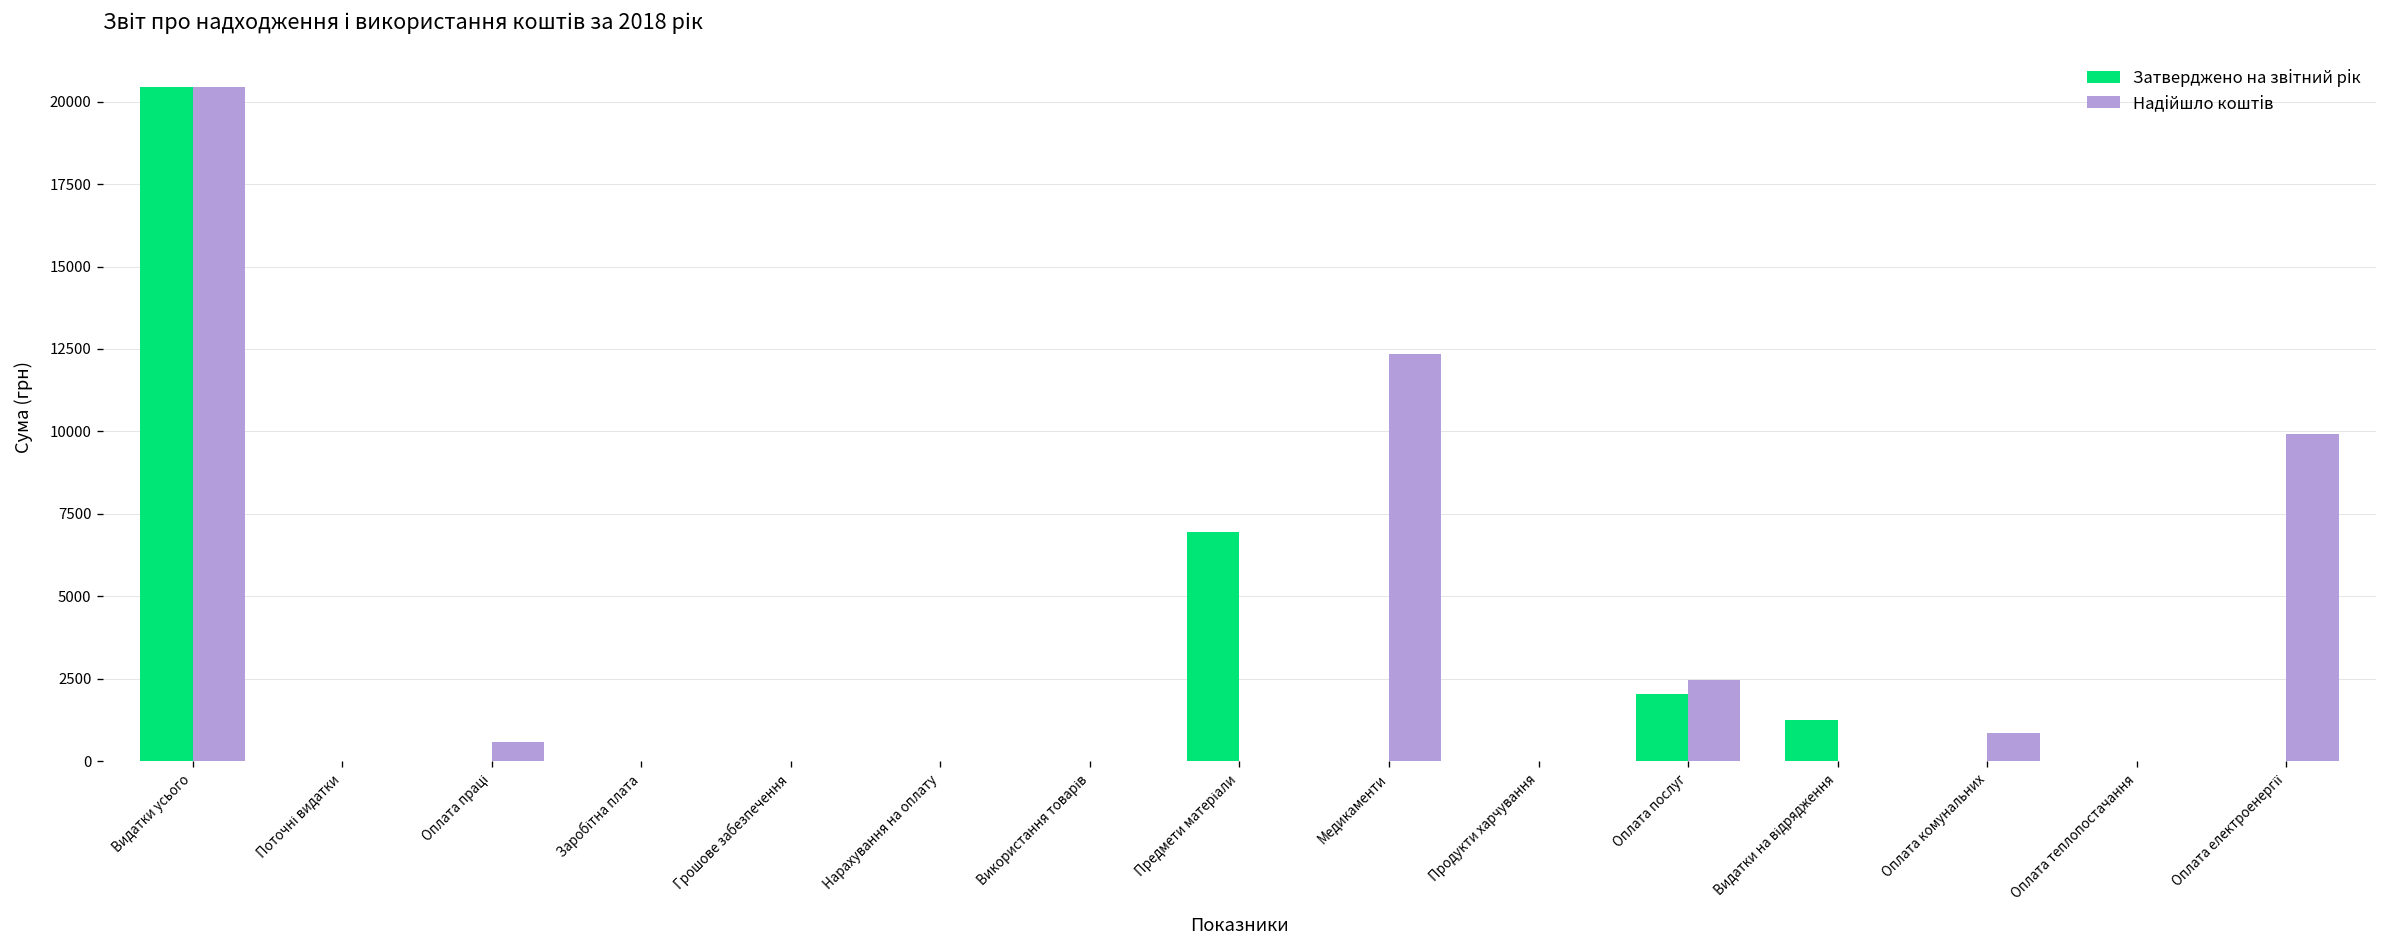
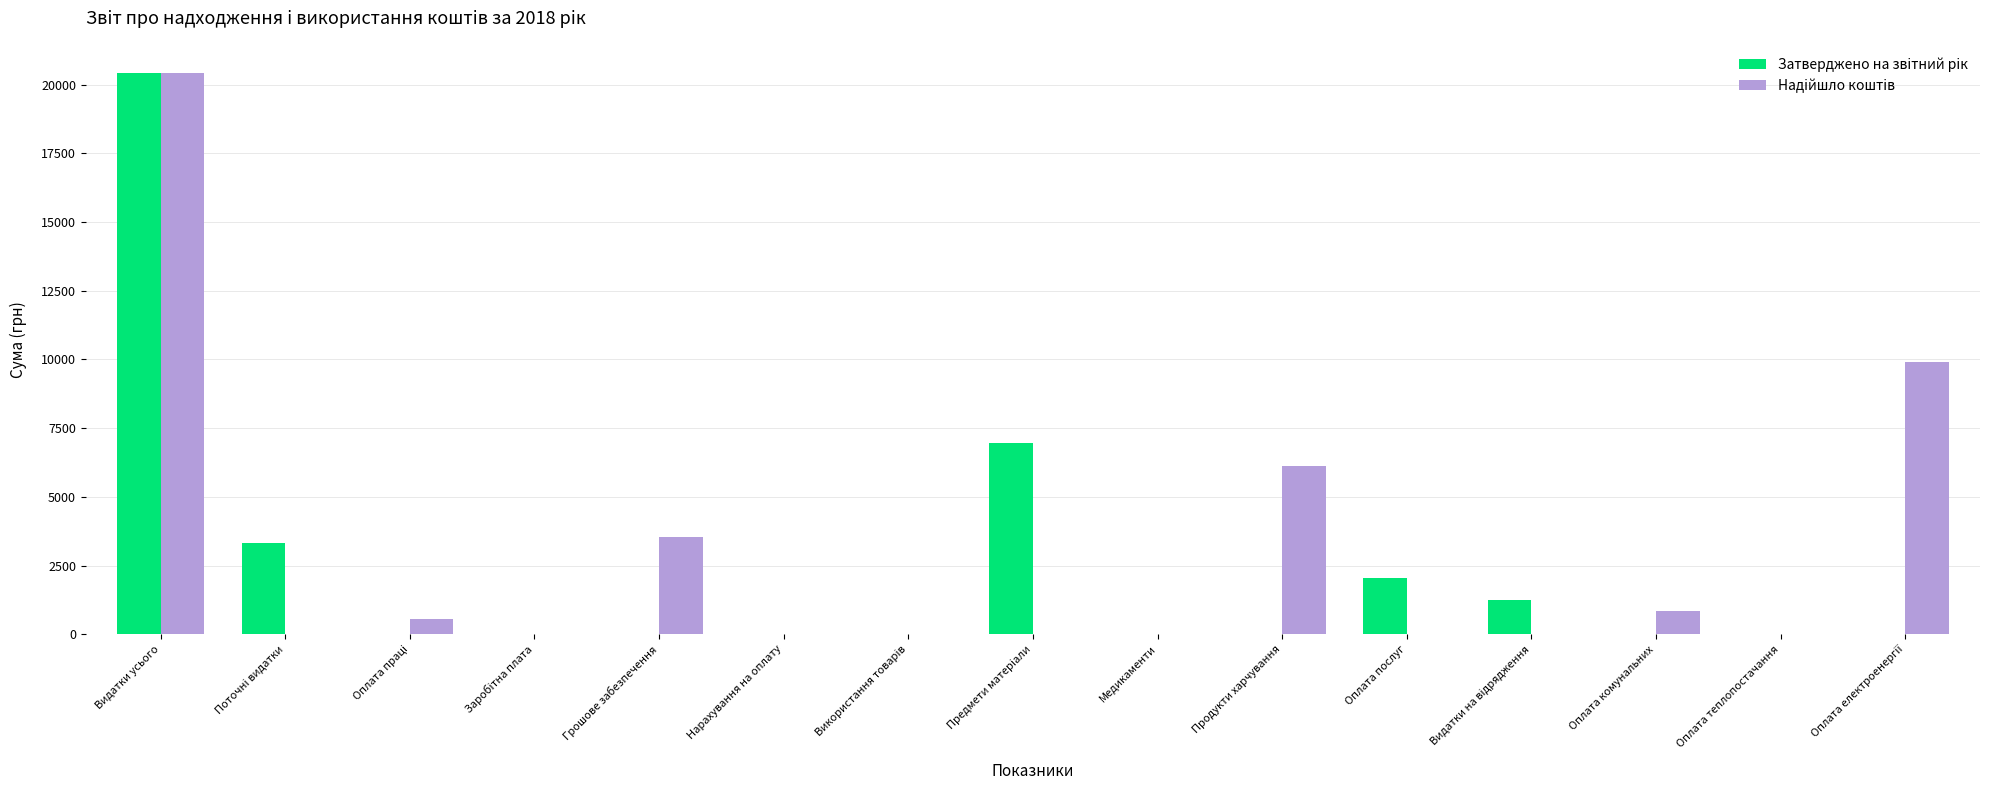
Затверджено на звітний рік, Поточні видатки: 0 -> 3300
Надійшло коштів, Грошове забезпечення: 0 -> 3500
Надійшло коштів, Медикаменти: 12300 -> 0
Надійшло коштів, Продукти харчування: 0 -> 6100
Надійшло коштів, Оплата послуг: 2400 -> 0
